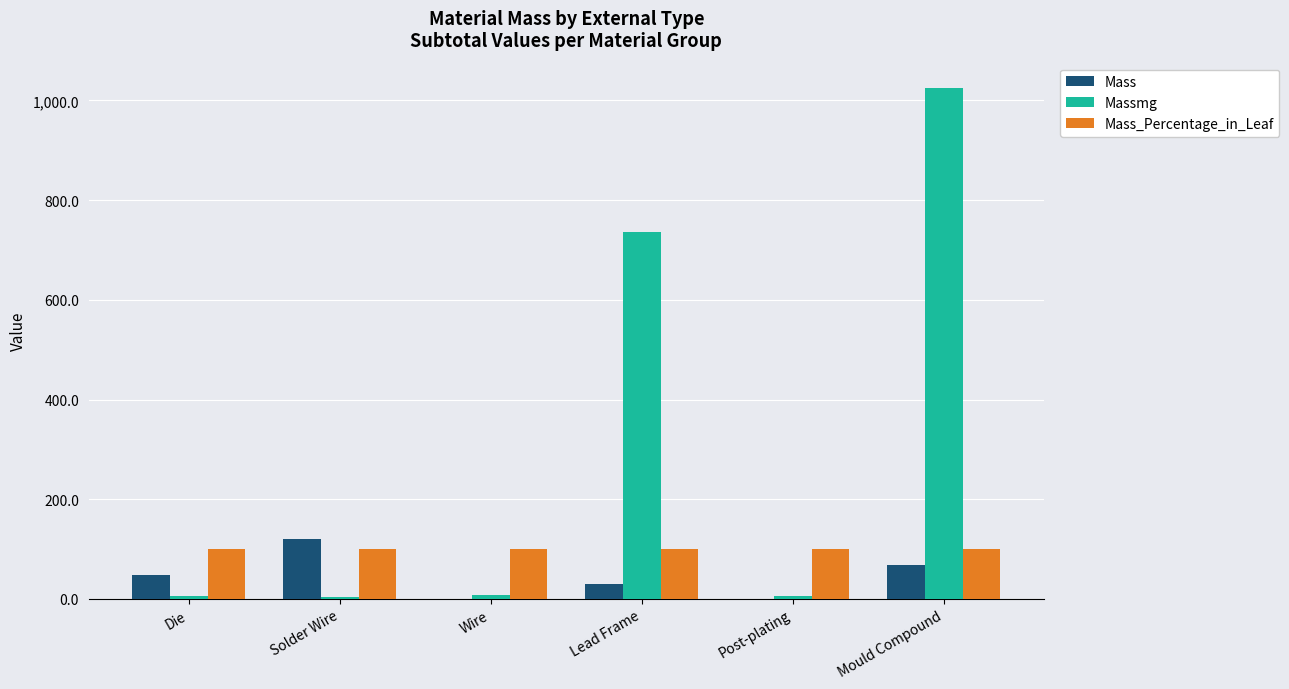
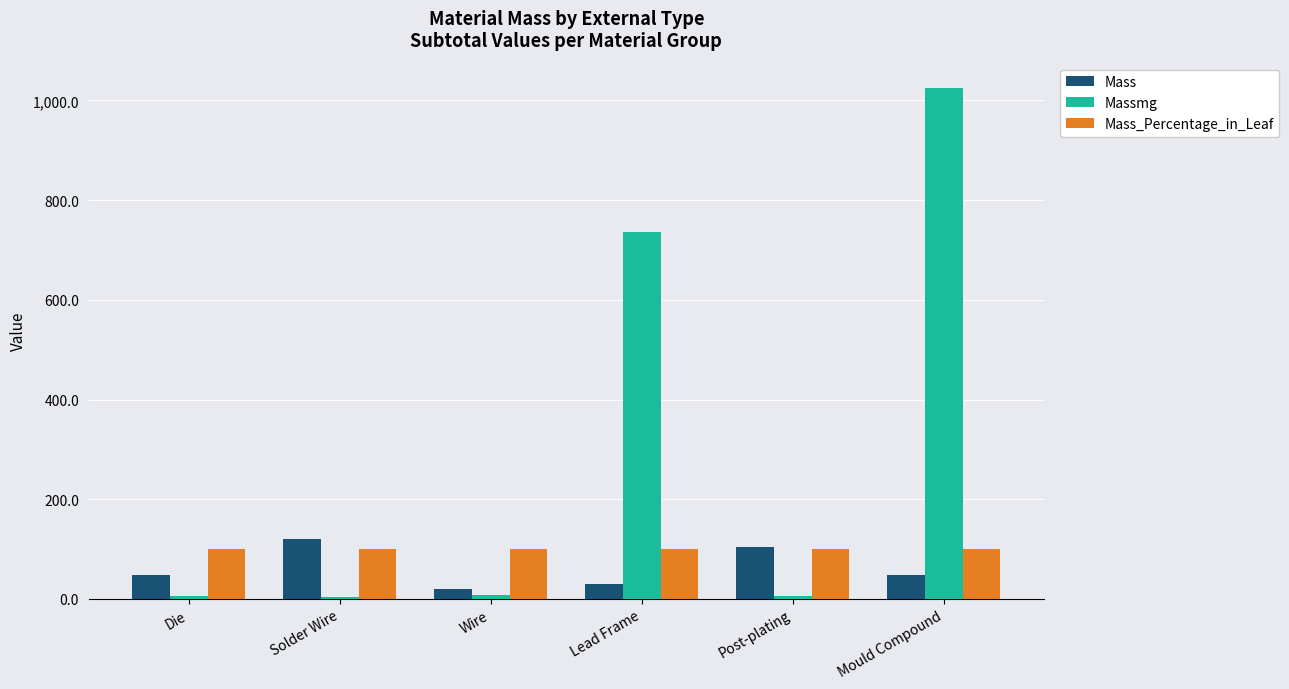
Mass, Wire: 0 -> 20
Mass, Post-plating: 0 -> 100
Mass, Mould Compound: 70 -> 50
